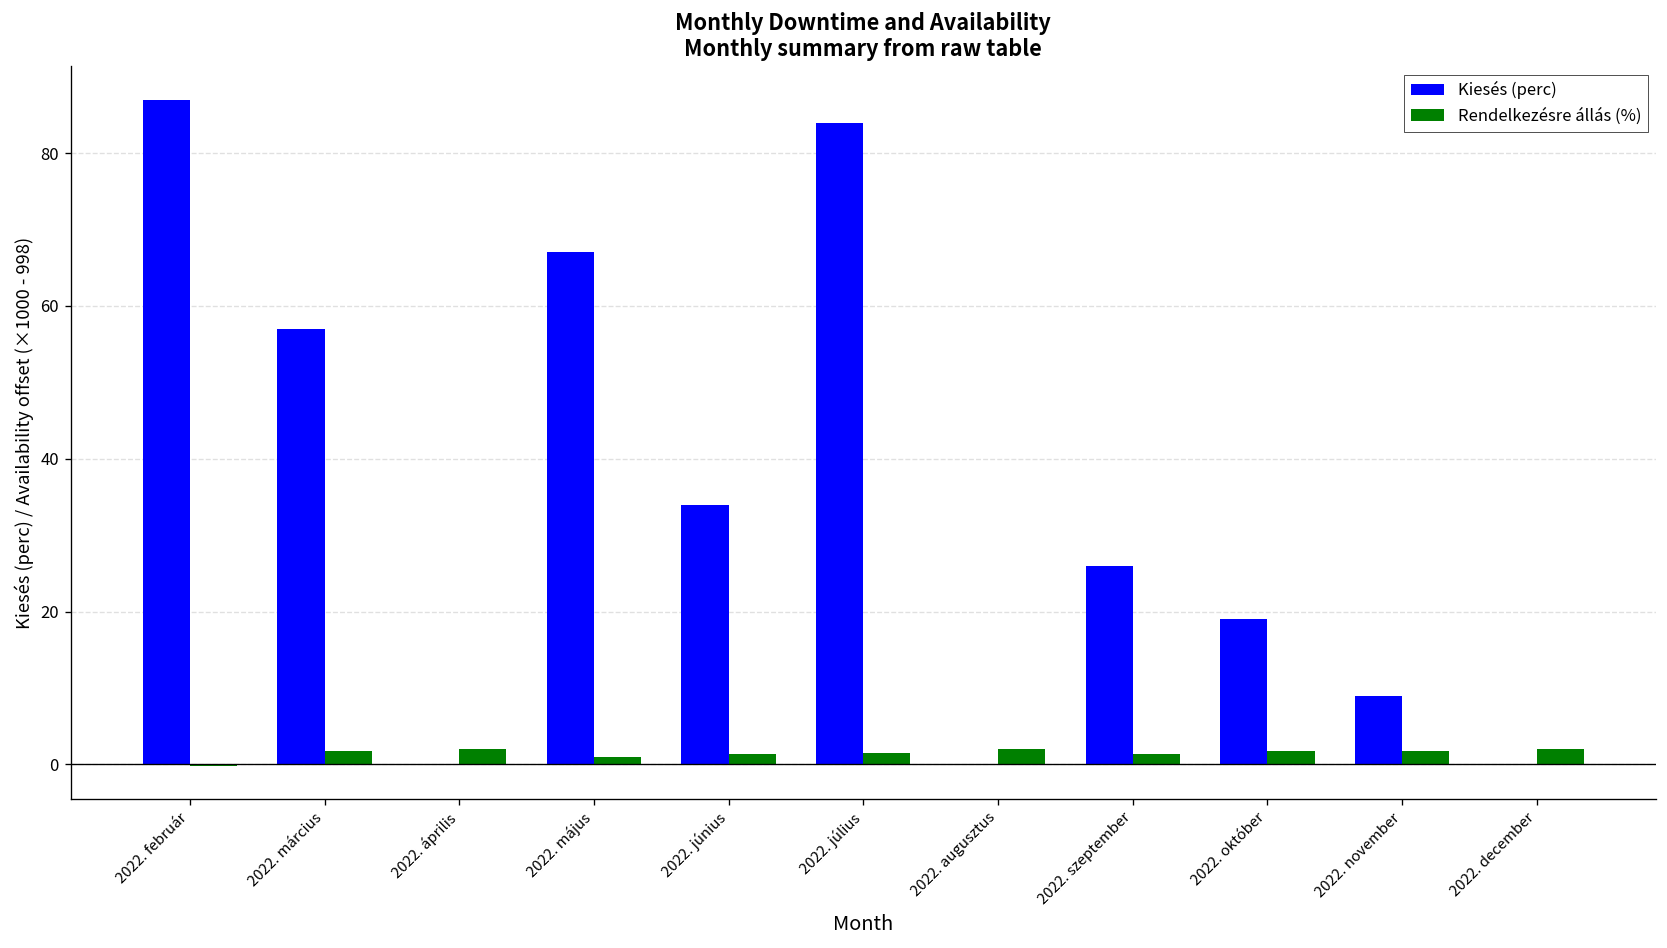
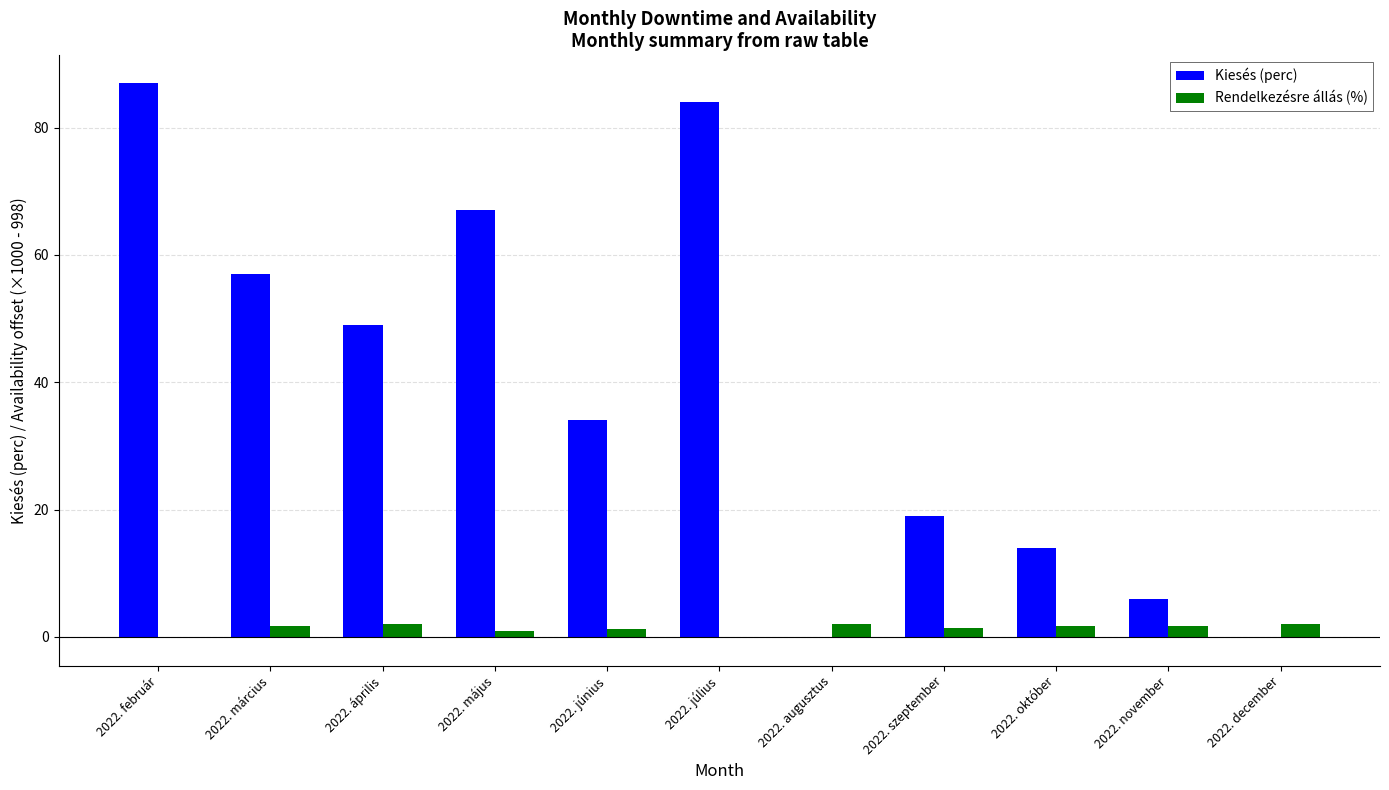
Kiesés (perc), 2022. április: 0 -> 49
Rendelkezésre állás (%), 2022. július: 2 -> 0
Kiesés (perc), 2022. szeptember: 26 -> 19
Kiesés (perc), 2022. október: 19 -> 14
Kiesés (perc), 2022. november: 9 -> 6
